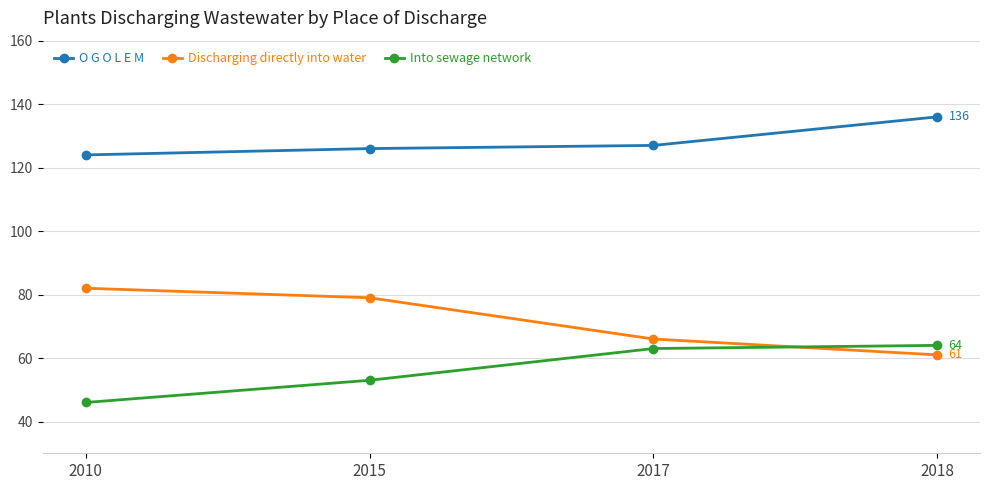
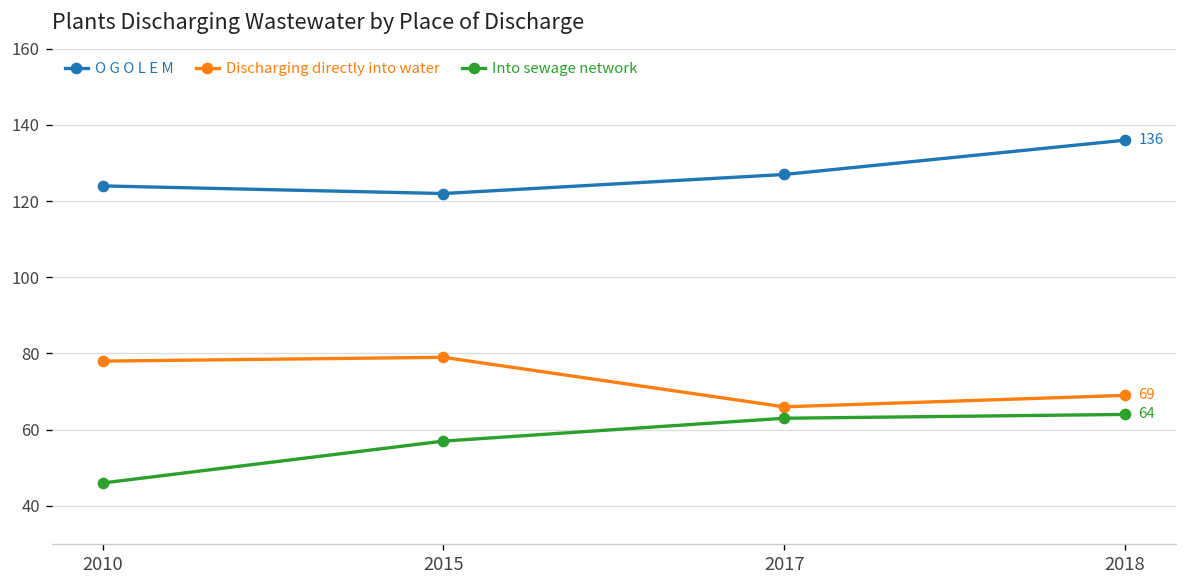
Discharging directly into water, 2010: 82 -> 78
O G O L E M, 2015: 126 -> 122
Into sewage network, 2015: 53 -> 57
Discharging directly into water, 2018: 61 -> 69
